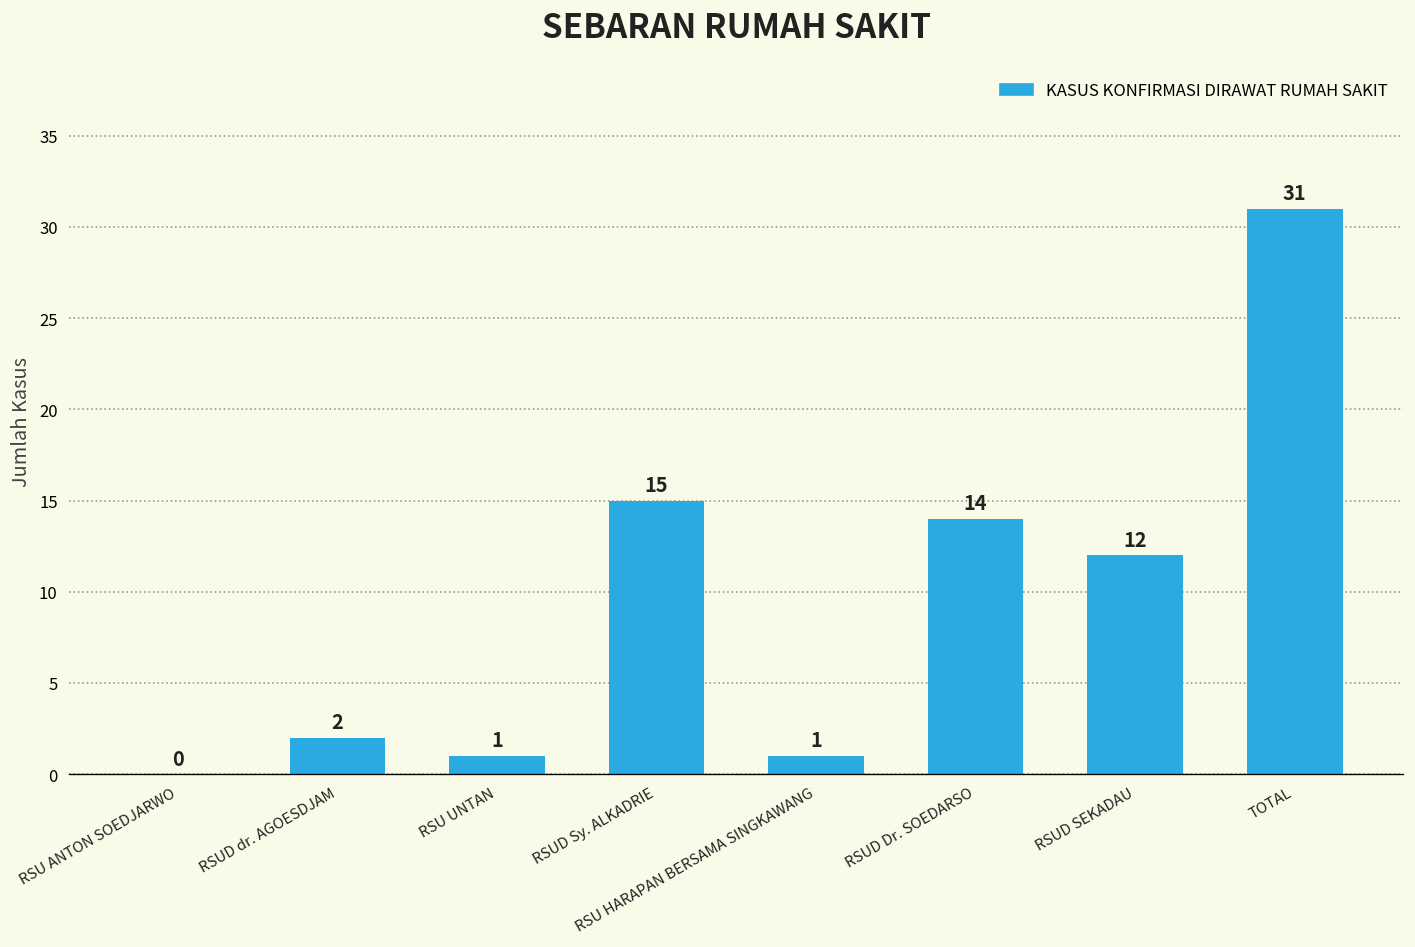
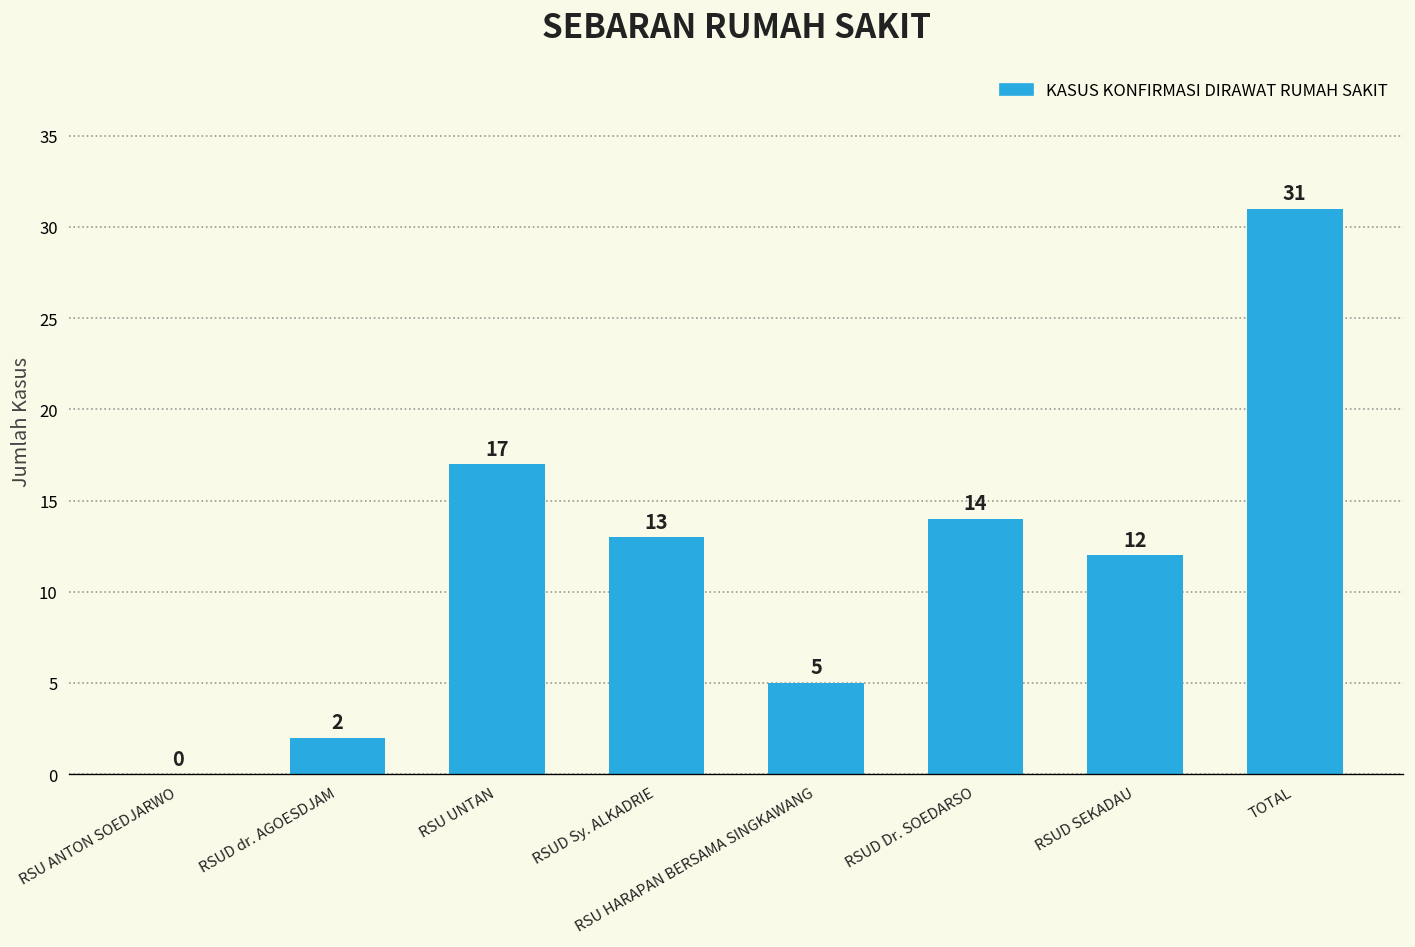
RSU UNTAN: 1 -> 17
RSUD Sy. ALKADRIE: 15 -> 13
RSU HARAPAN BERSAMA SINGKAWANG: 1 -> 5
